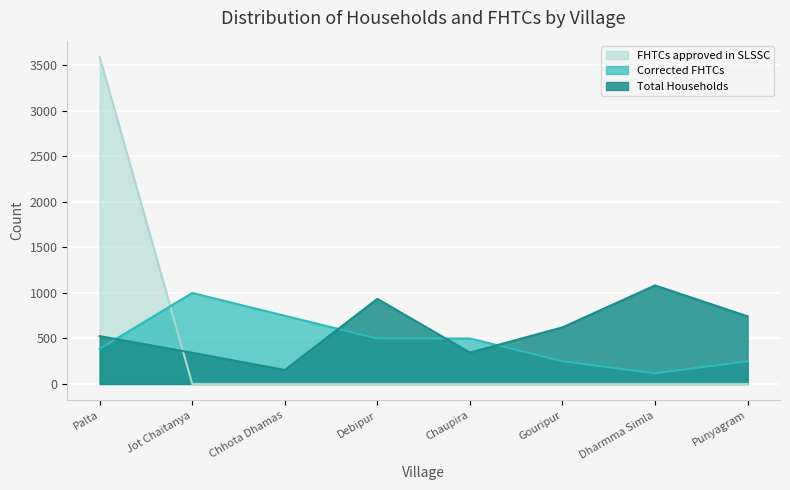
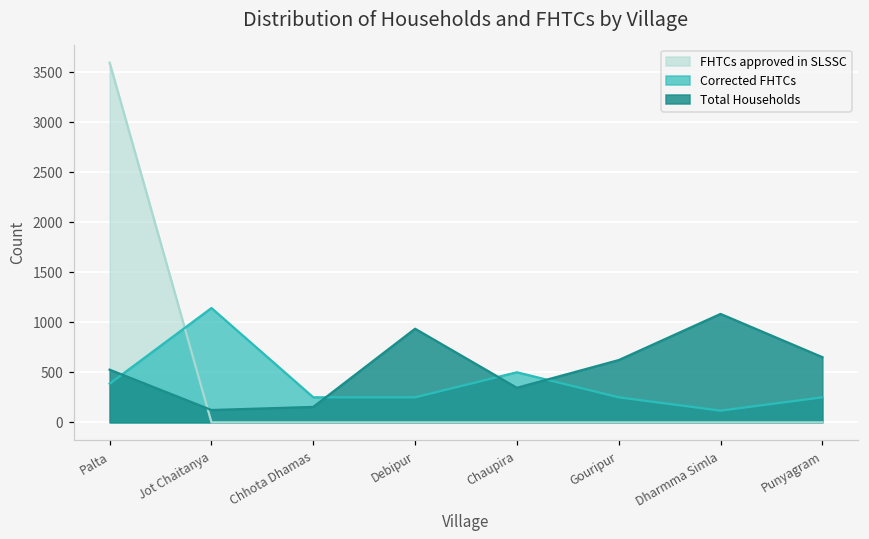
Corrected FHTCs, Jot Chaitanya: 1000 -> 1100
Total Households, Jot Chaitanya: 300 -> 100
Corrected FHTCs, Chhota Dhamas: 700 -> 300
Corrected FHTCs, Debipur: 500 -> 300
Total Households, Punyagram: 740 -> 650
